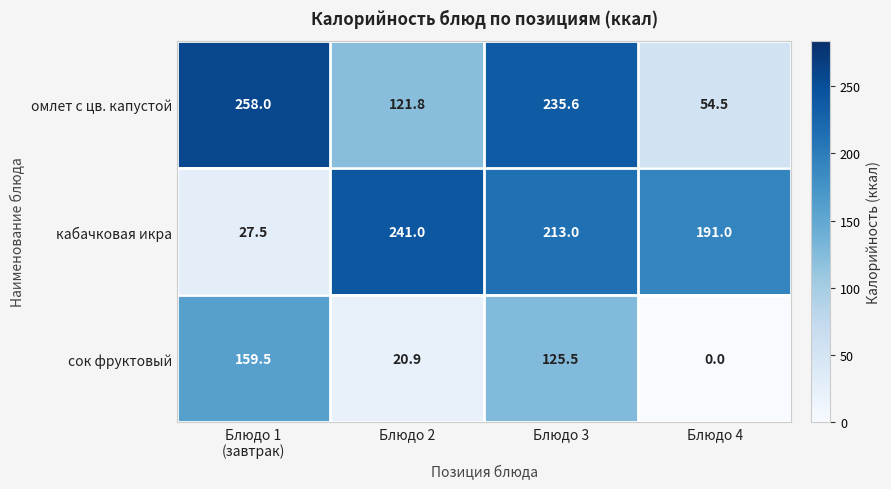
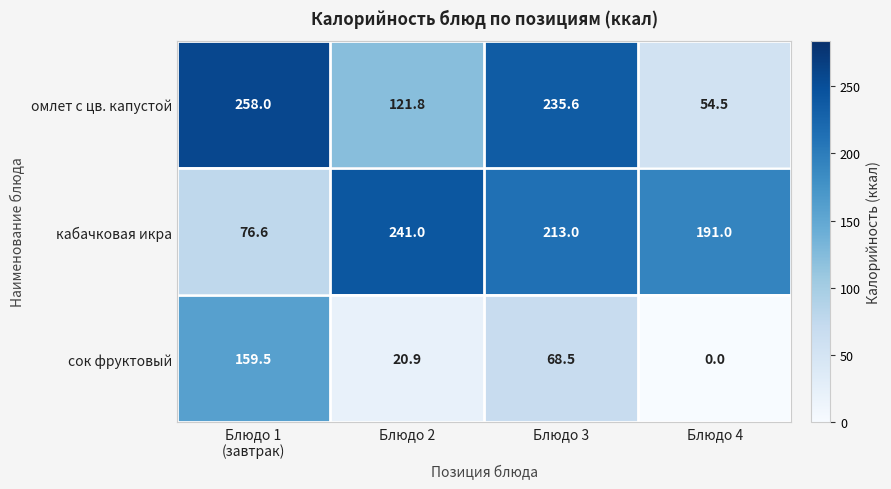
кабачковая икра, Блюдо 1 (завтрак): 27.5 -> 76.6
сок фруктовый, Блюдо 3: 125.5 -> 68.5
